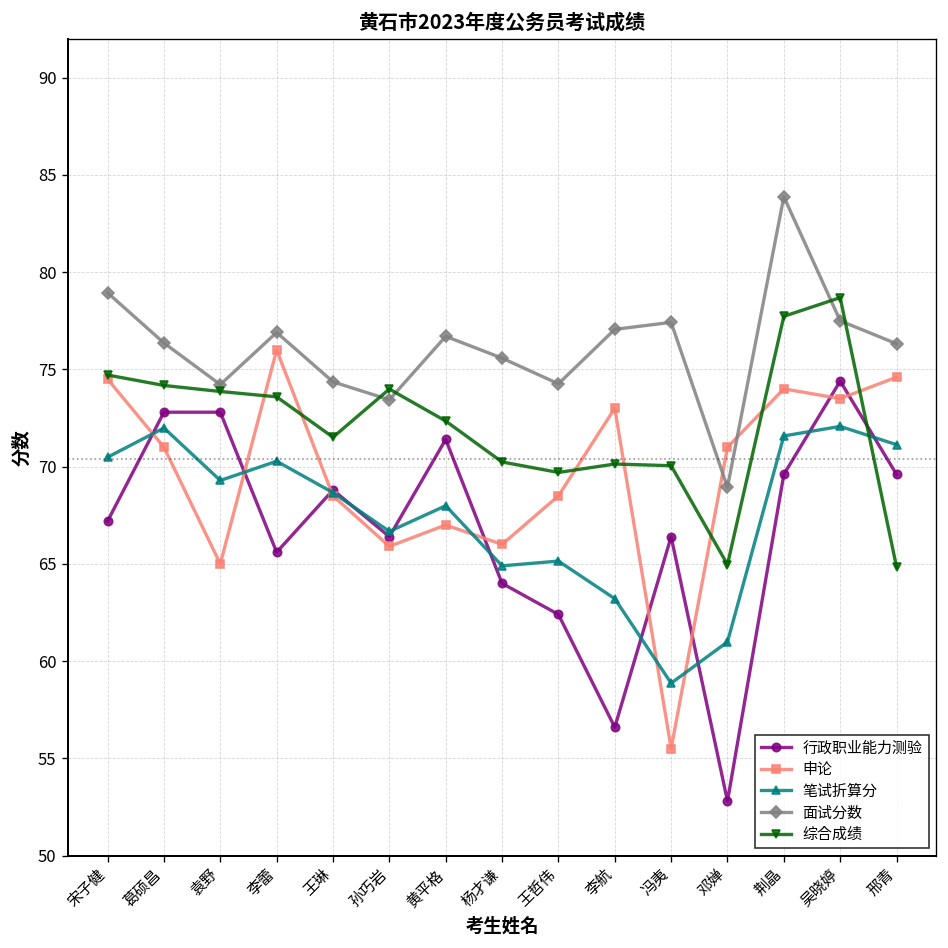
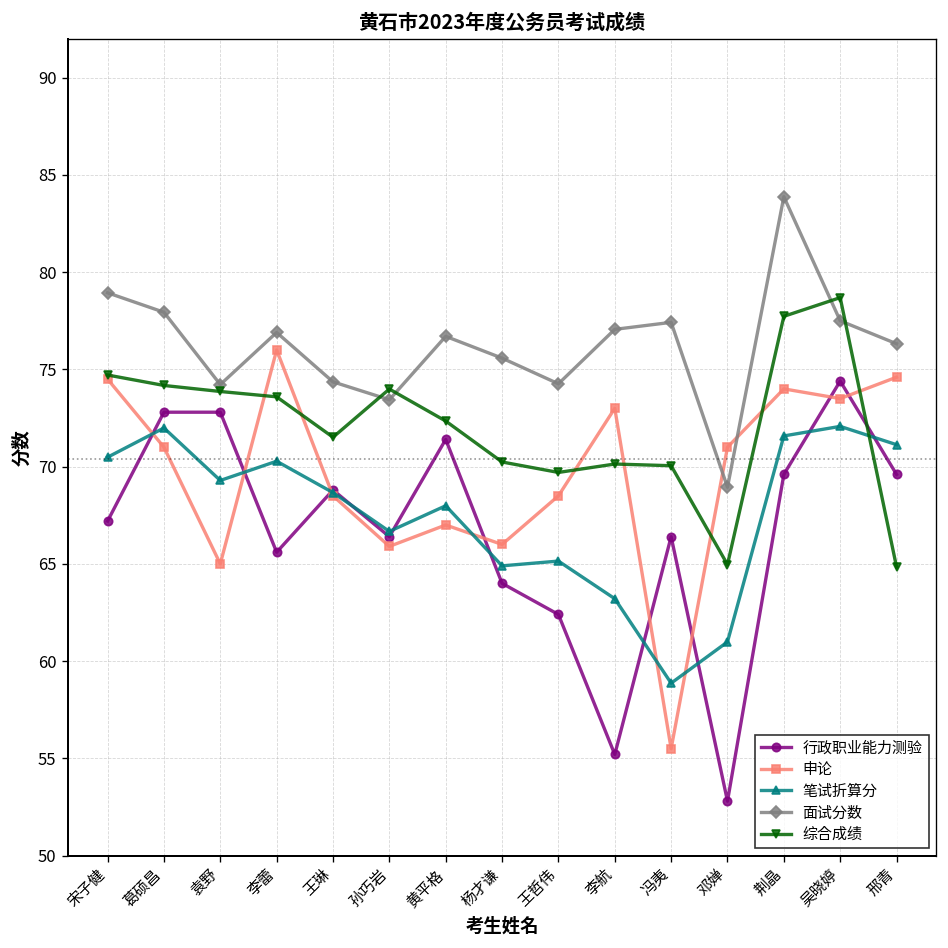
面试分数, 葛硕昌: 76.4 -> 77.9
行政职业能力测验, 李航: 56.6 -> 55.2
